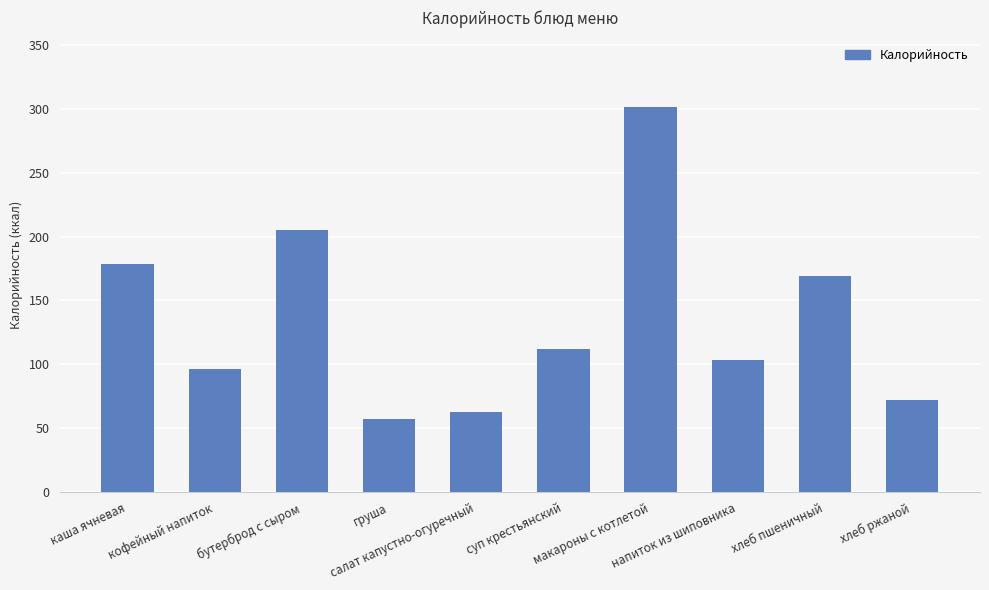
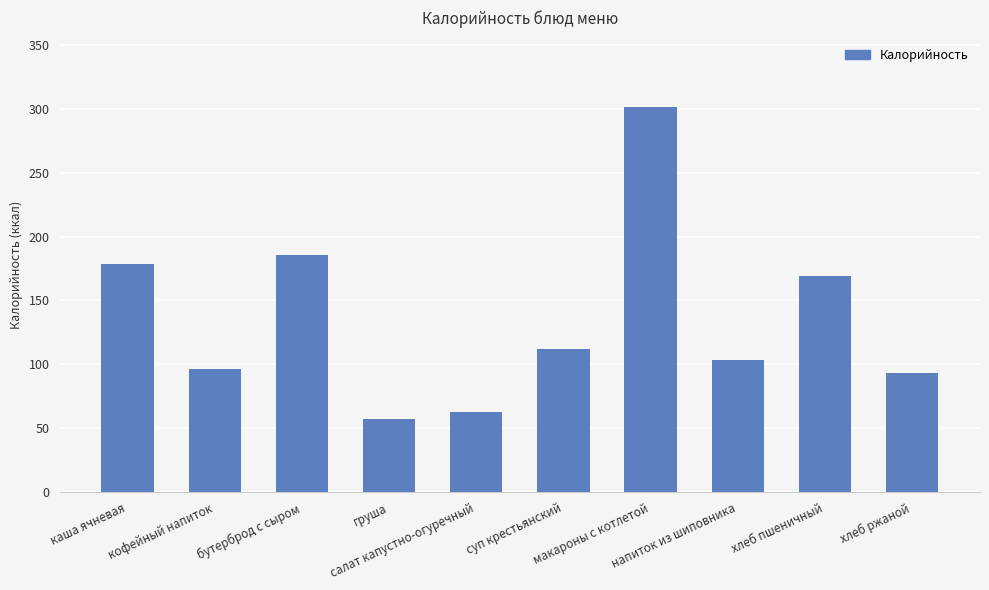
бутерброд с сыром: 205 -> 185
хлеб ржаной: 72 -> 93
